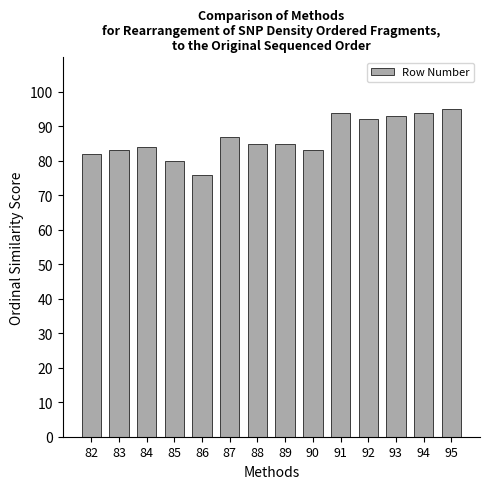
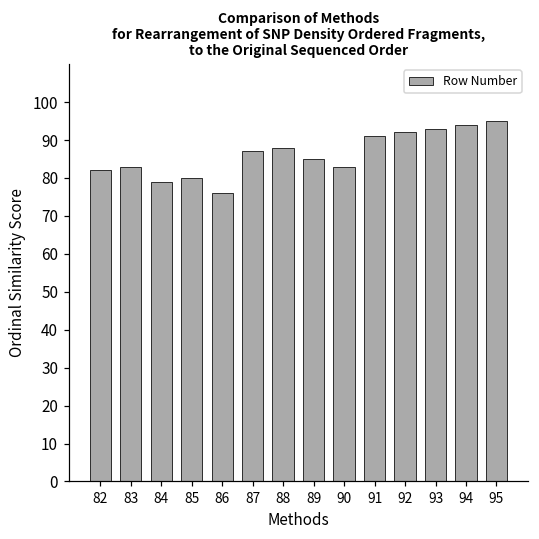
84: 84 -> 79
88: 85 -> 88
91: 94 -> 91
